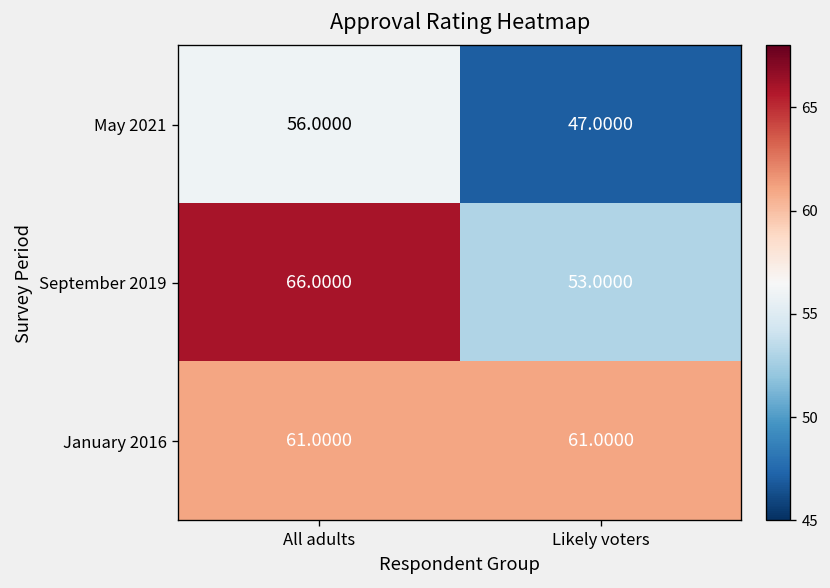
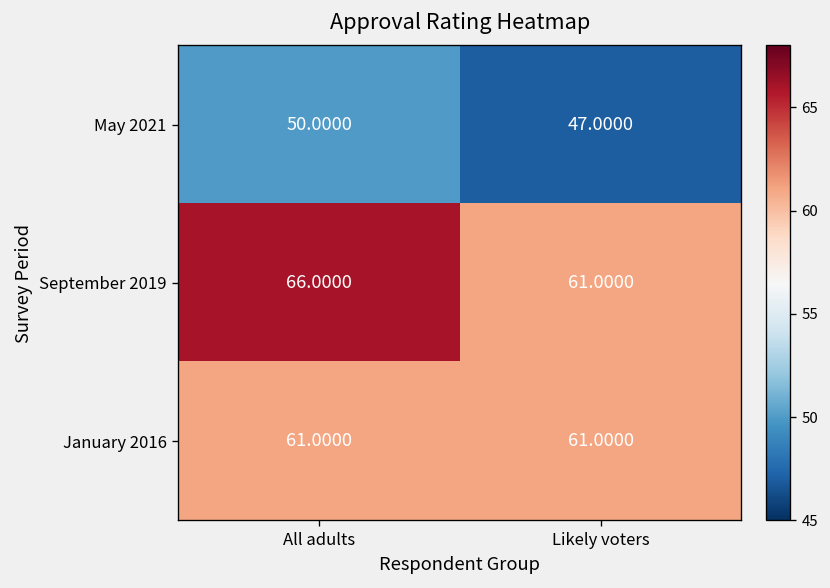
May 2021, All adults: 56.0000 -> 50.0000
September 2019, Likely voters: 53.0000 -> 61.0000
